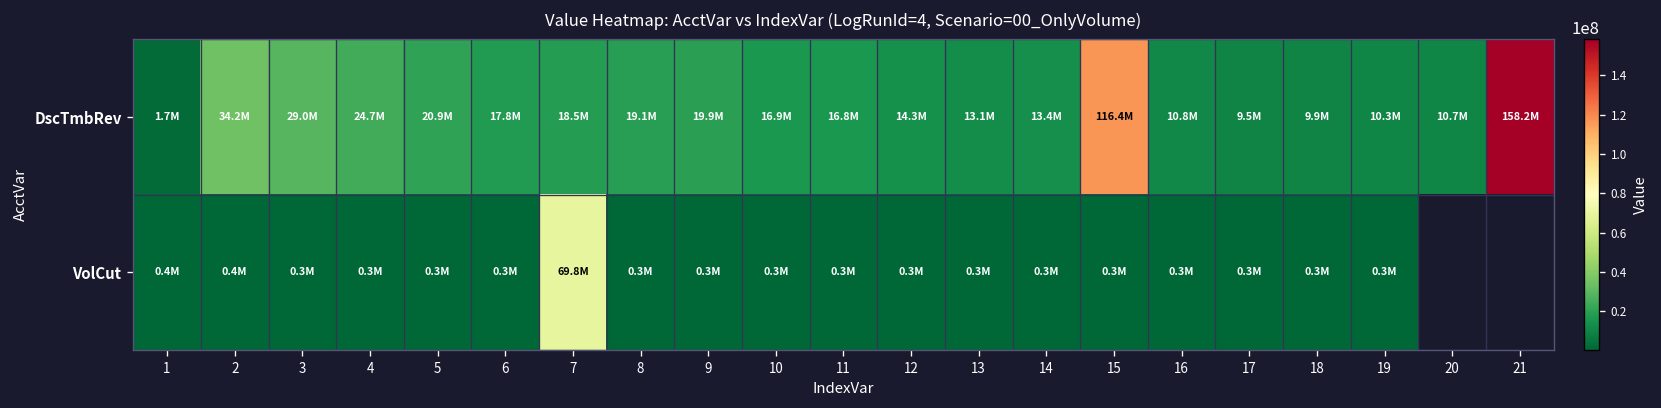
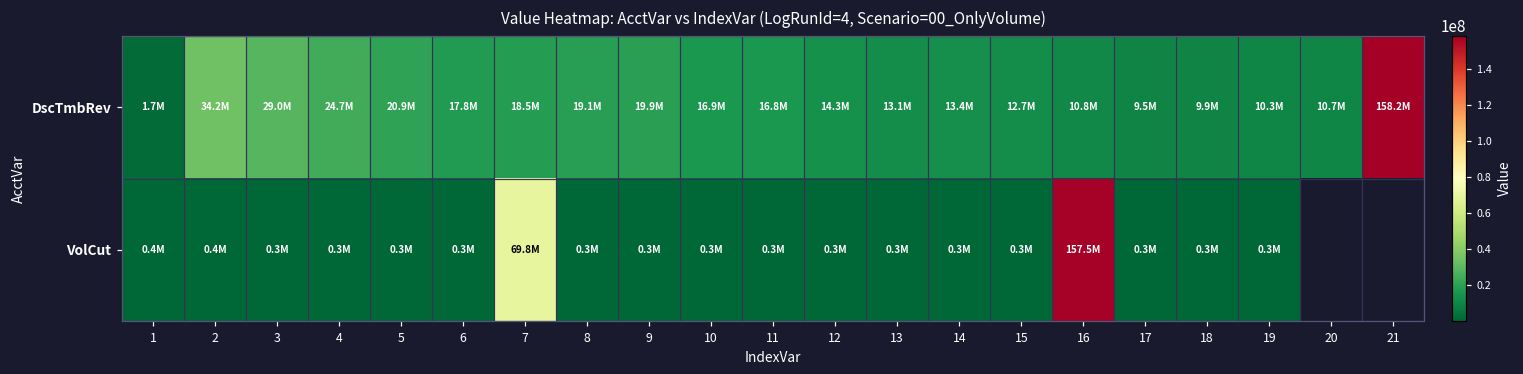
DscTmbRev, 15: 116.4M -> 12.7M
VolCut, 16: 0.3M -> 157.5M
